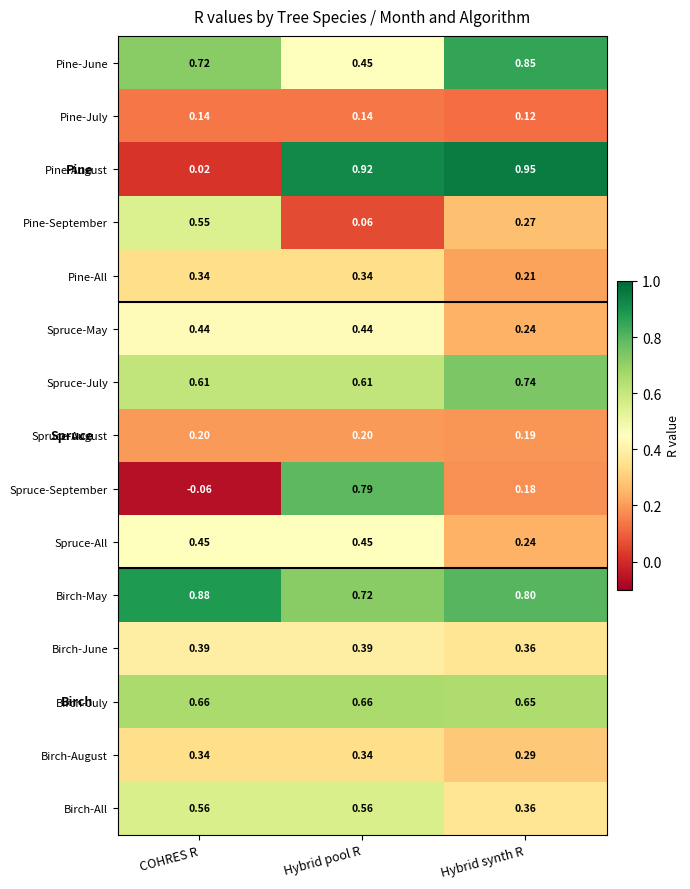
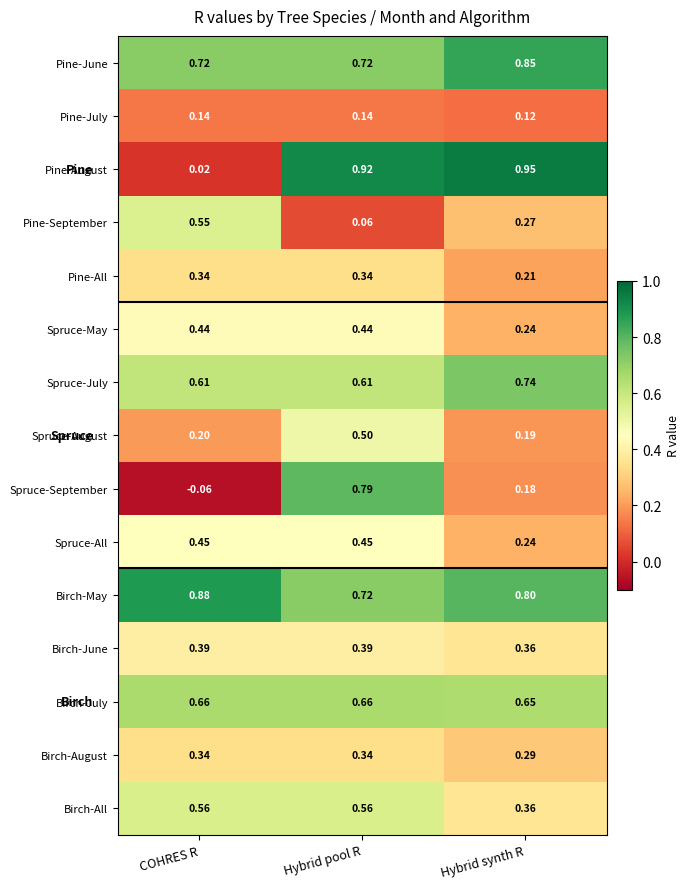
Pine-June, Hybrid pool R: 0.45 -> 0.72
Spruce-August, Hybrid pool R: 0.20 -> 0.50
